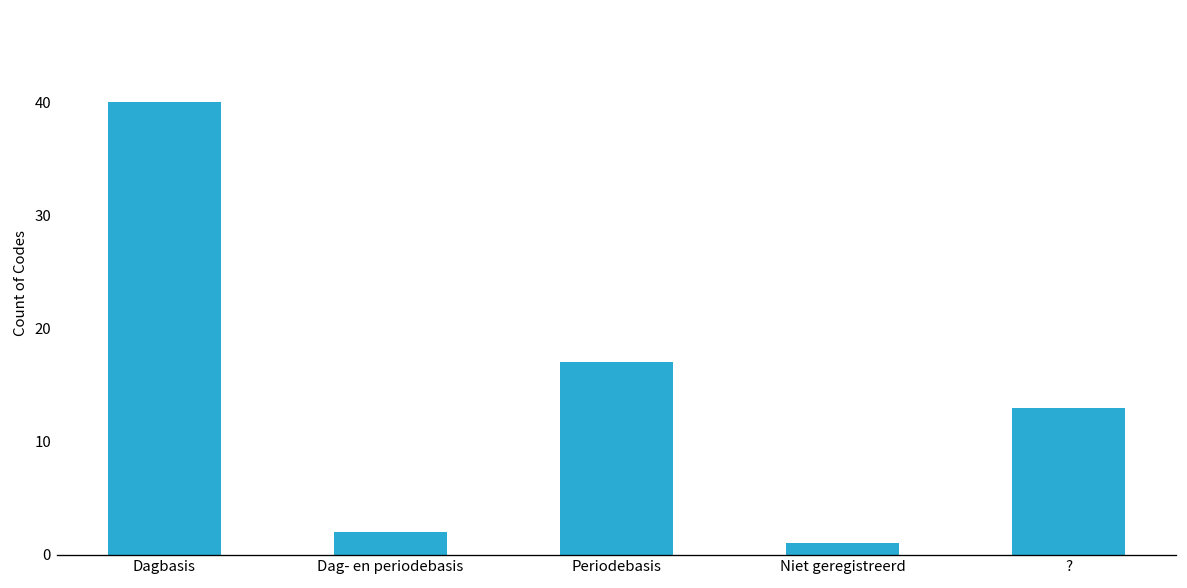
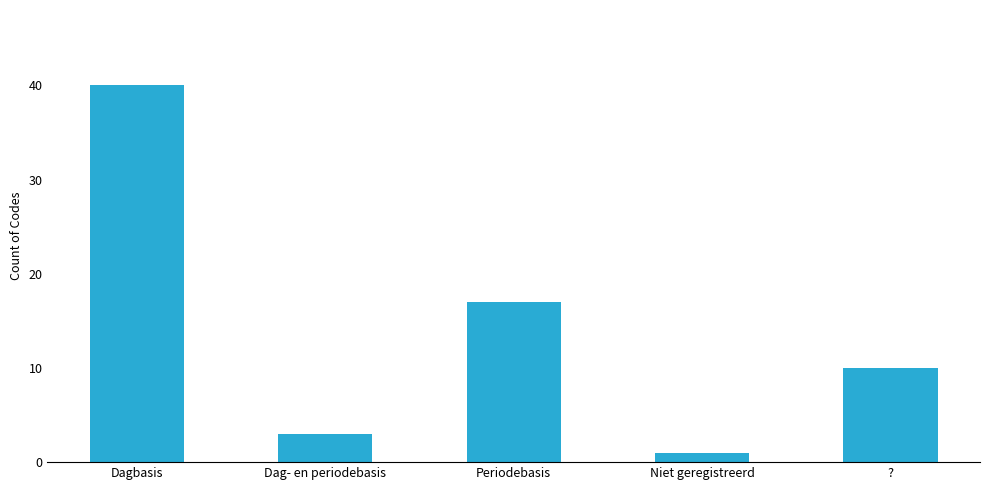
Dag- en periodebasis: 2 -> 3
?: 13 -> 10
